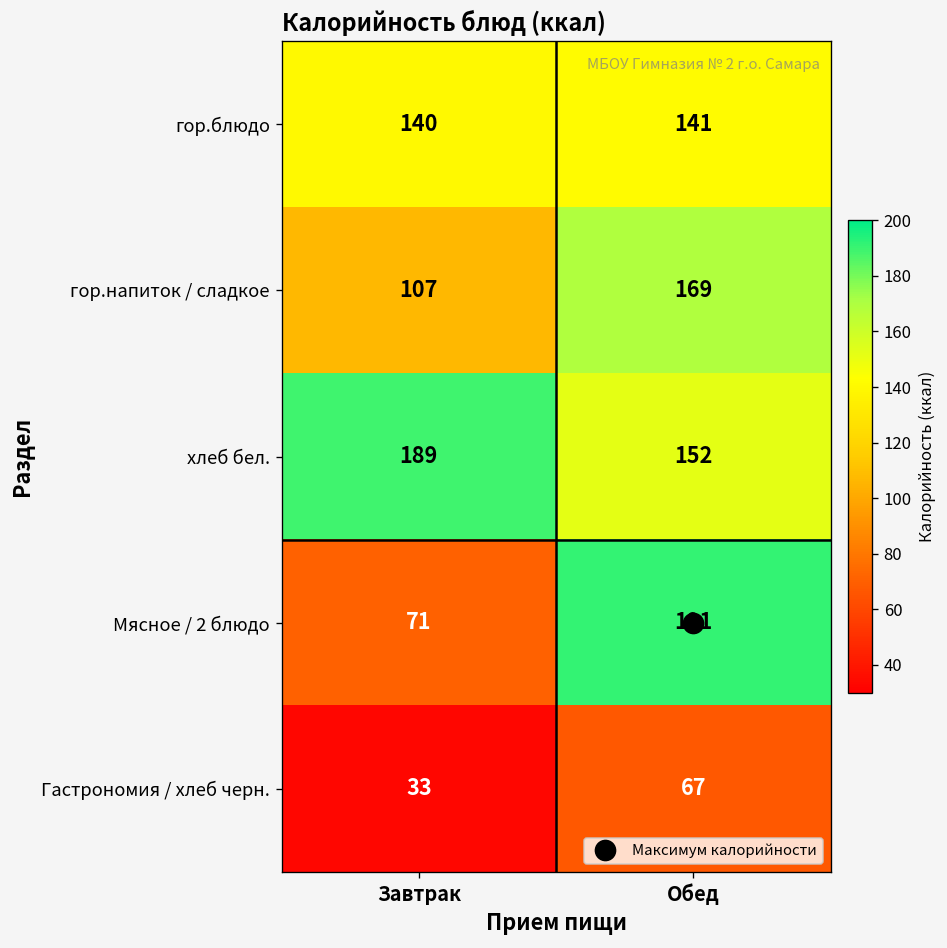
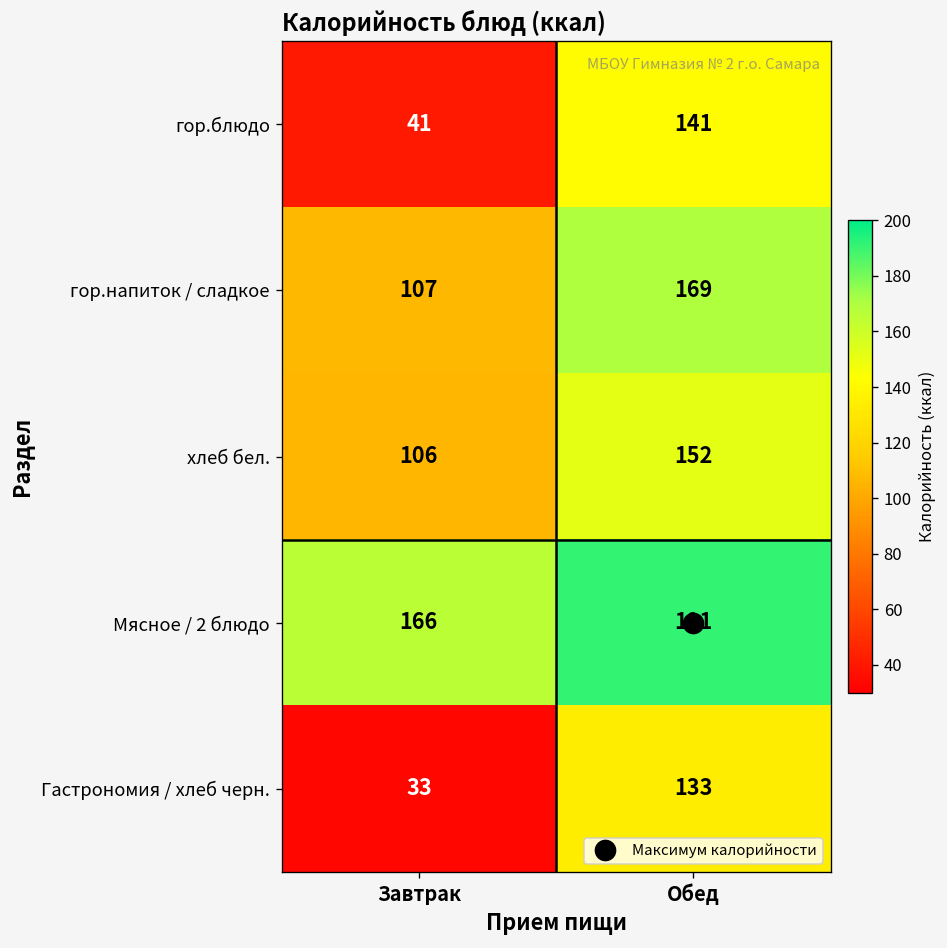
гор.блюдо, Завтрак: 140 -> 41
хлеб бел., Завтрак: 189 -> 106
Мясное / 2 блюдо, Завтрак: 71 -> 166
Гастрономия / хлеб черн., Обед: 67 -> 133
